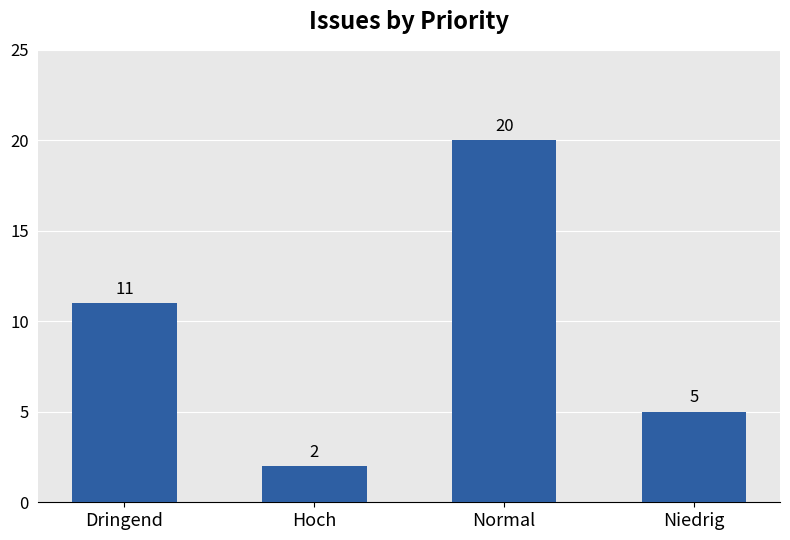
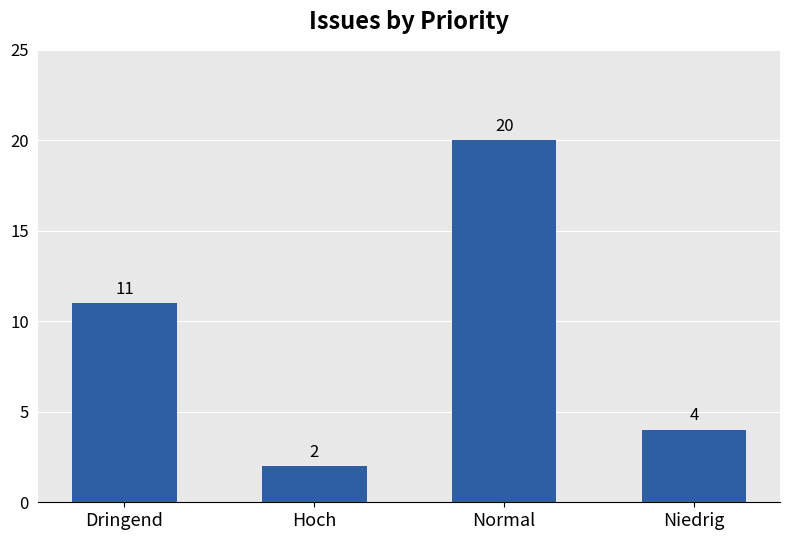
Niedrig: 5 -> 4
